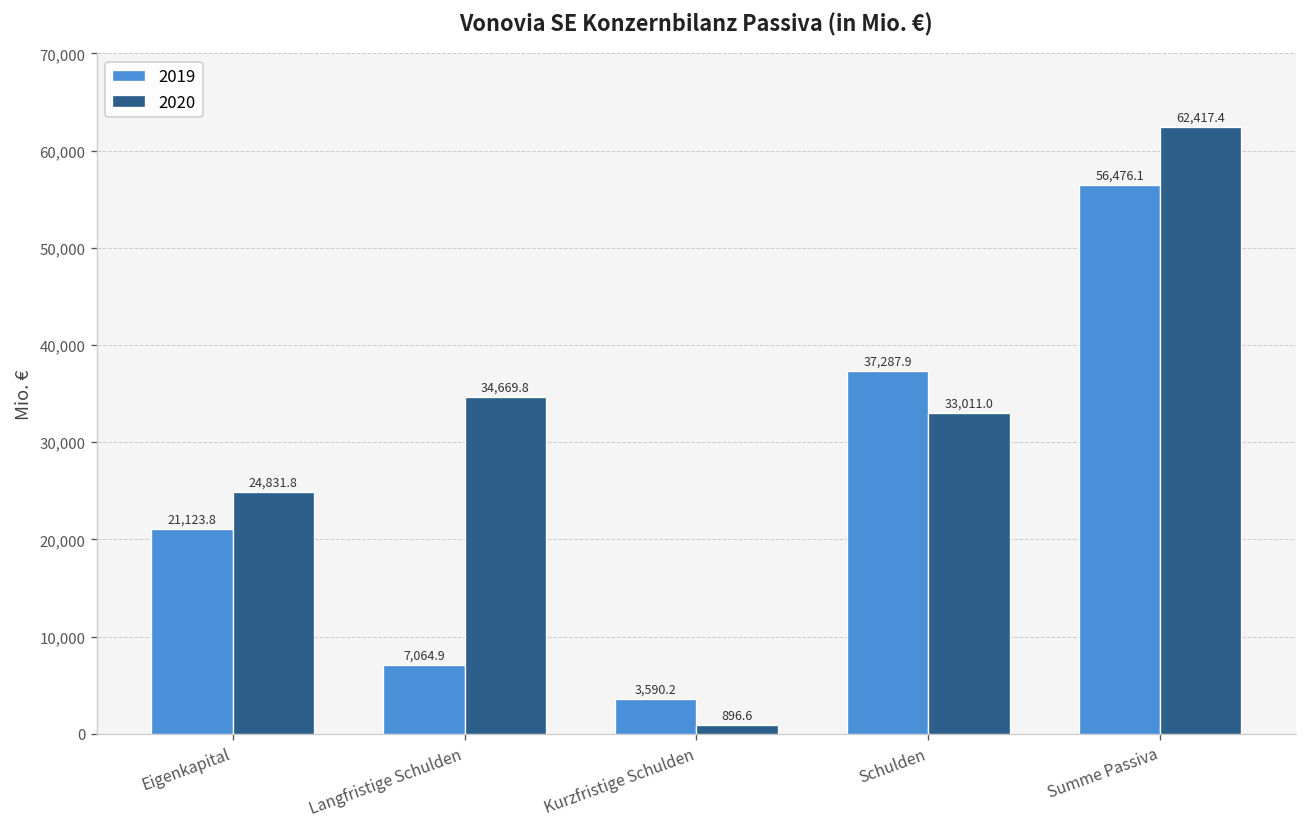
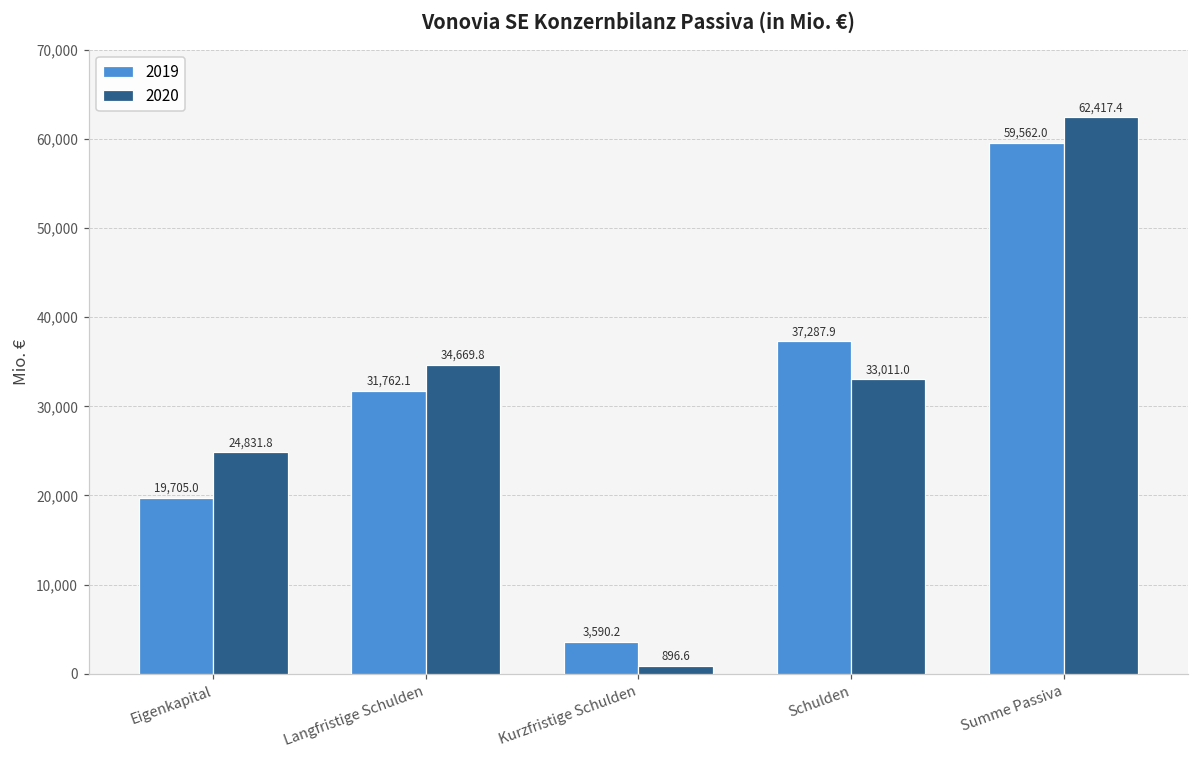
2019, Eigenkapital: 21,123.8 -> 19,705.0
2019, Langfristige Schulden: 7,064.9 -> 31,762.1
2019, Summe Passiva: 56,476.1 -> 59,562.0
